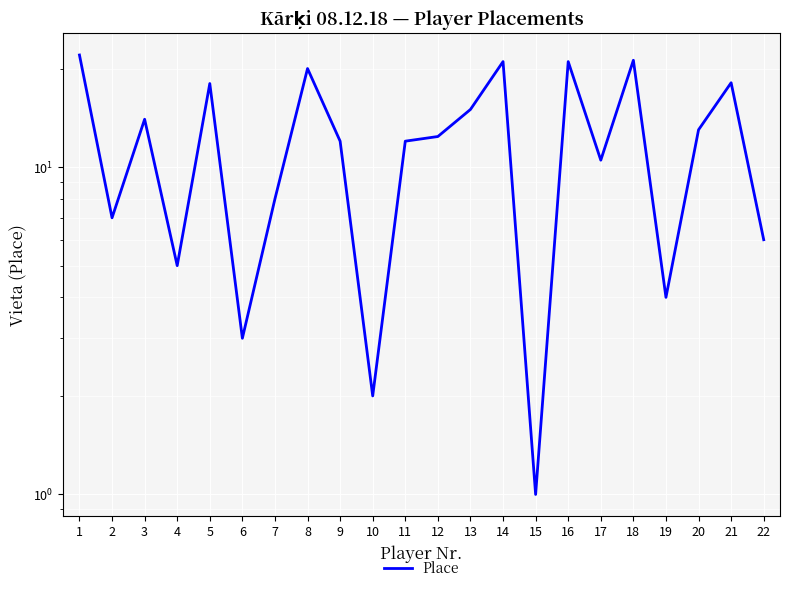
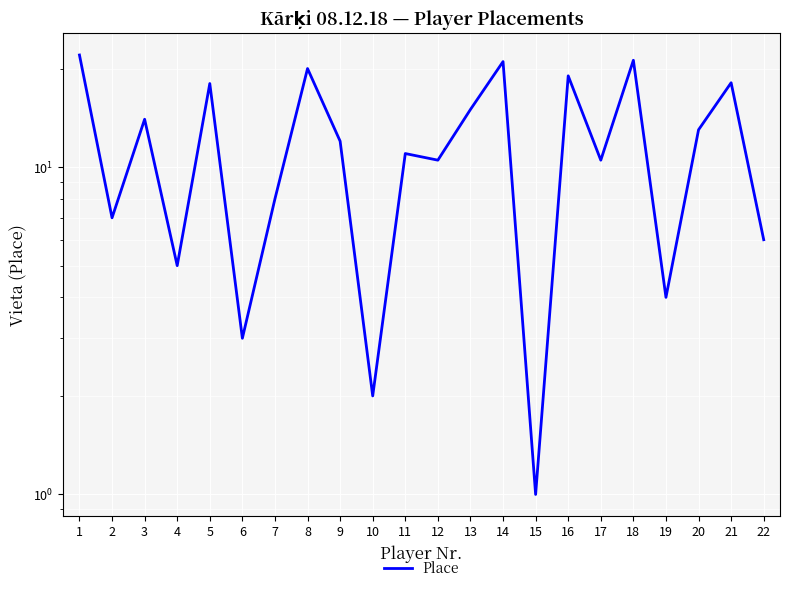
11: 12 -> 11
12: 12.4 -> 10.5
16: 21 -> 19
